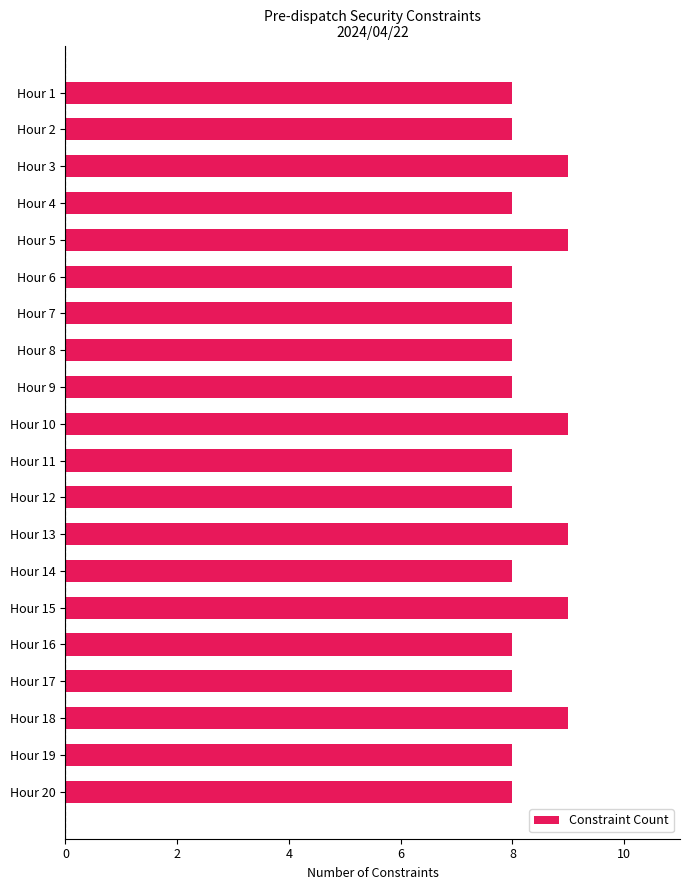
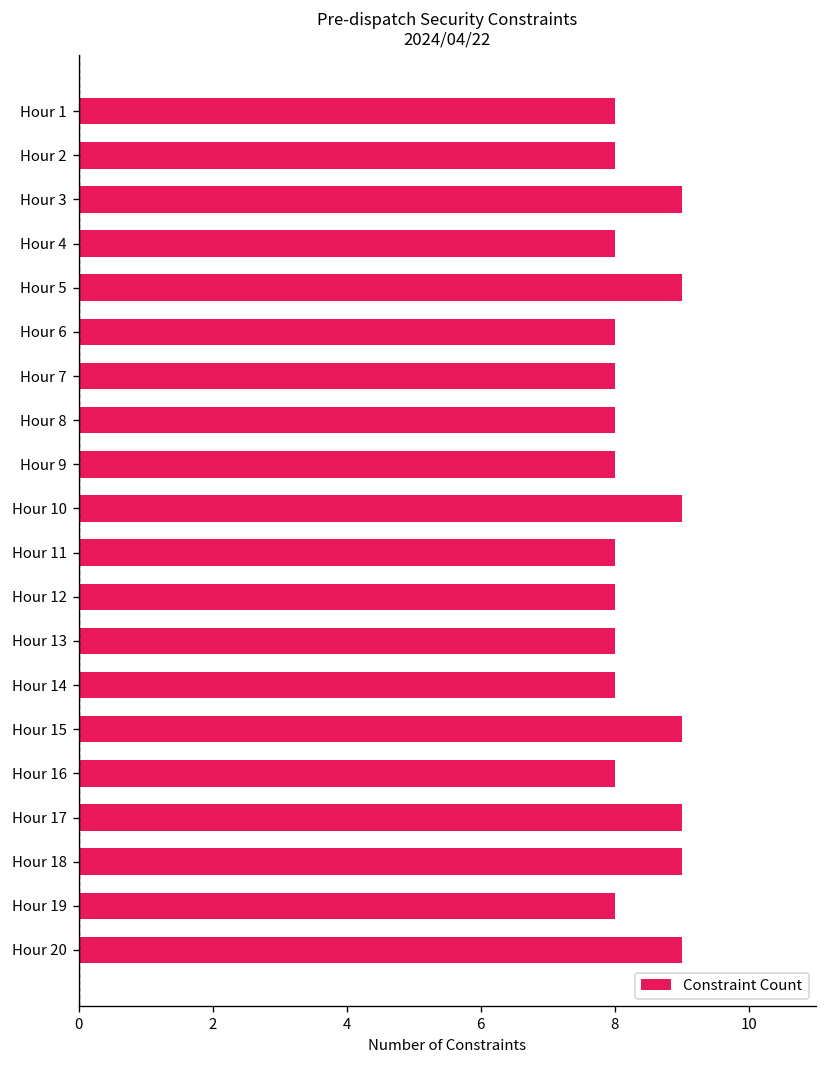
Hour 13: 9 -> 8
Hour 17: 8 -> 9
Hour 20: 8 -> 9
